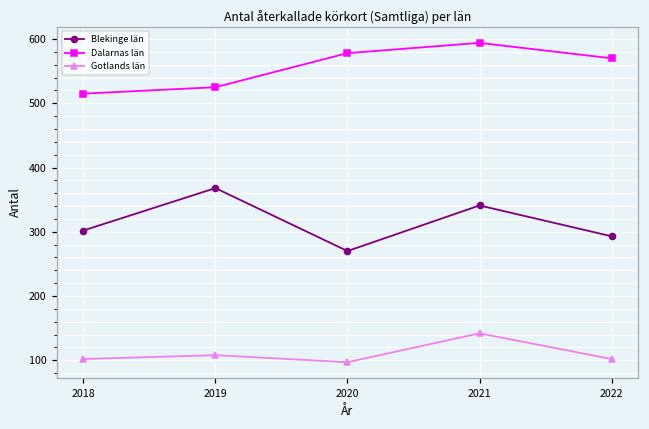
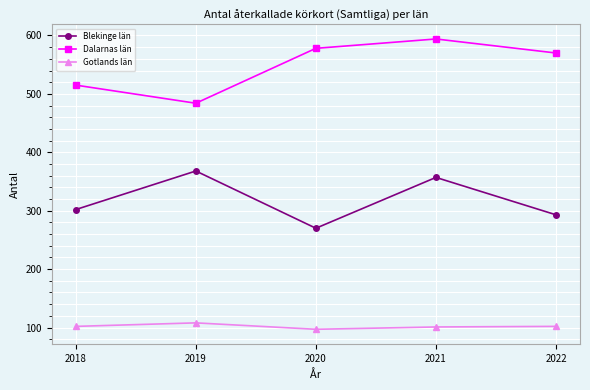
Dalarnas län, 2019: 530 -> 480
Blekinge län, 2021: 340 -> 360
Gotlands län, 2021: 140 -> 100
